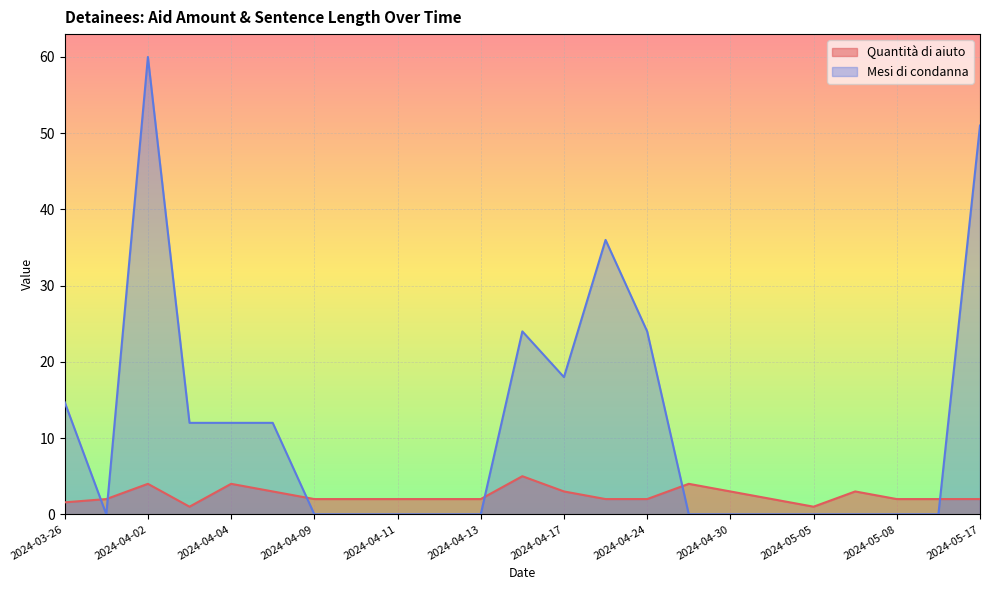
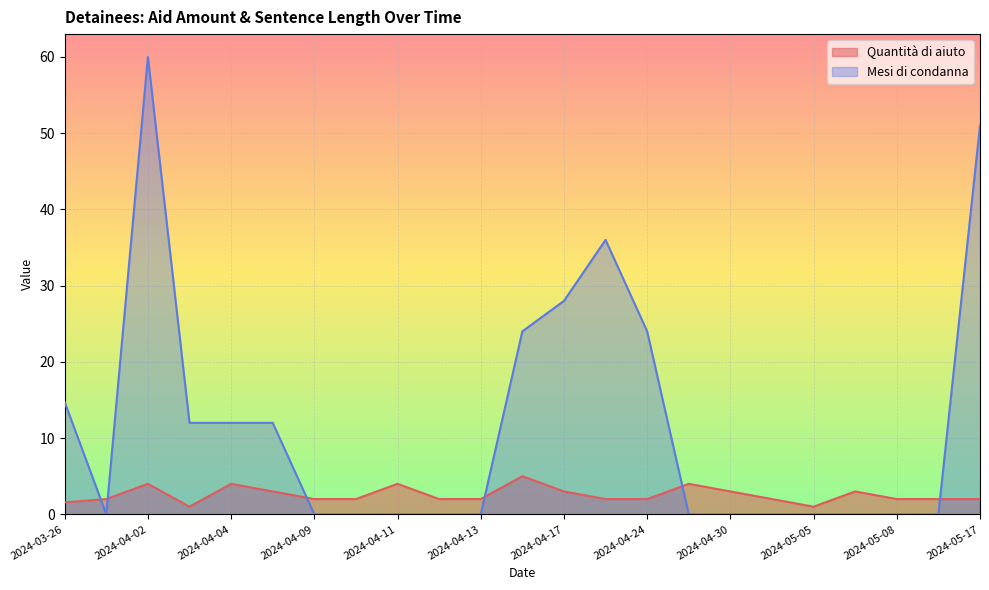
Quantità di aiuto, 2024-04-11: 2 -> 4
Mesi di condanna, 2024-04-17: 18 -> 28
